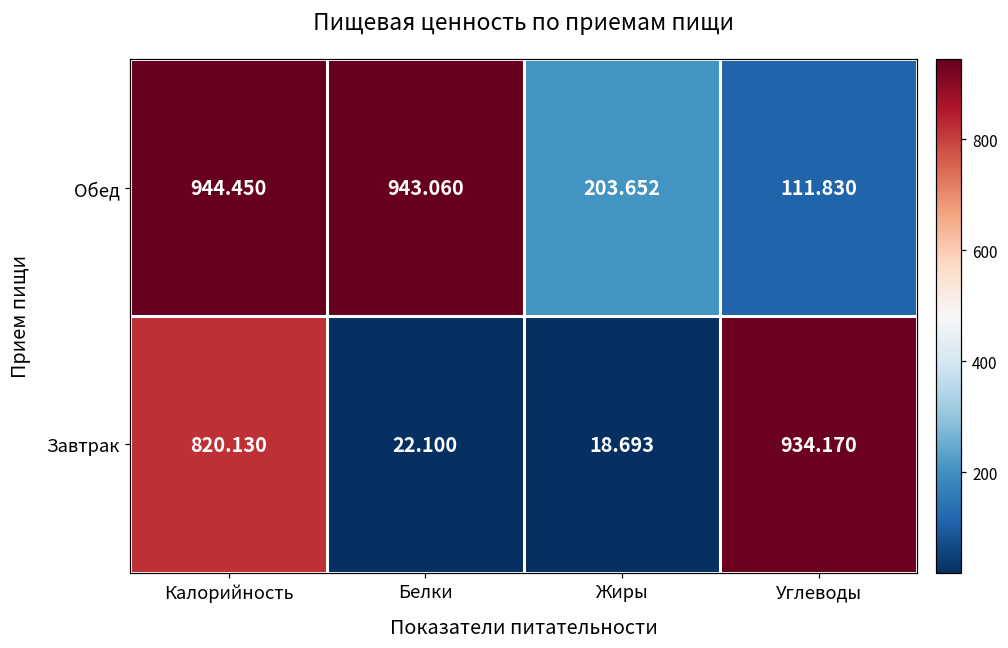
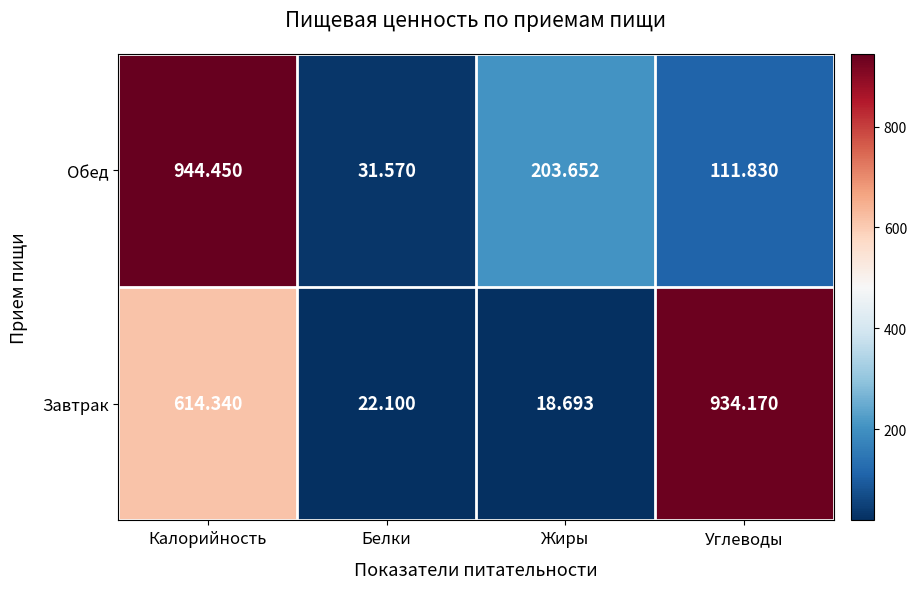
Обед, Белки: 943.060 -> 31.570
Завтрак, Калорийность: 820.130 -> 614.340
